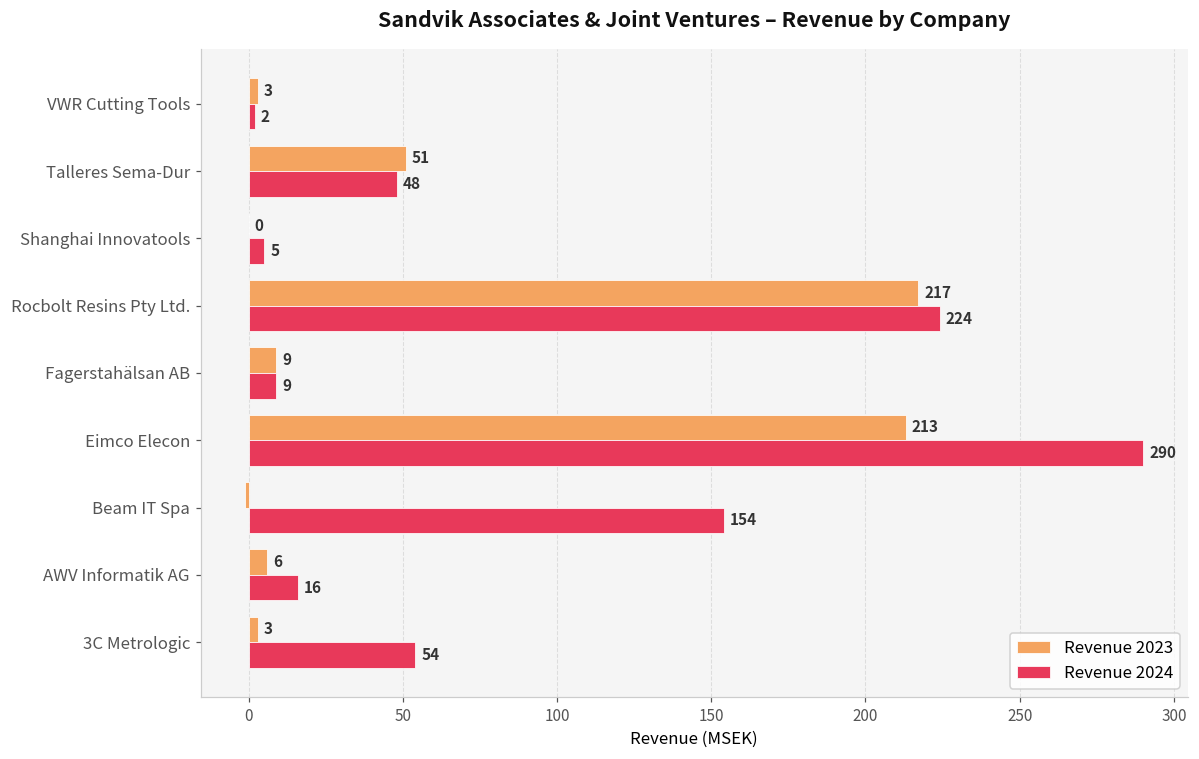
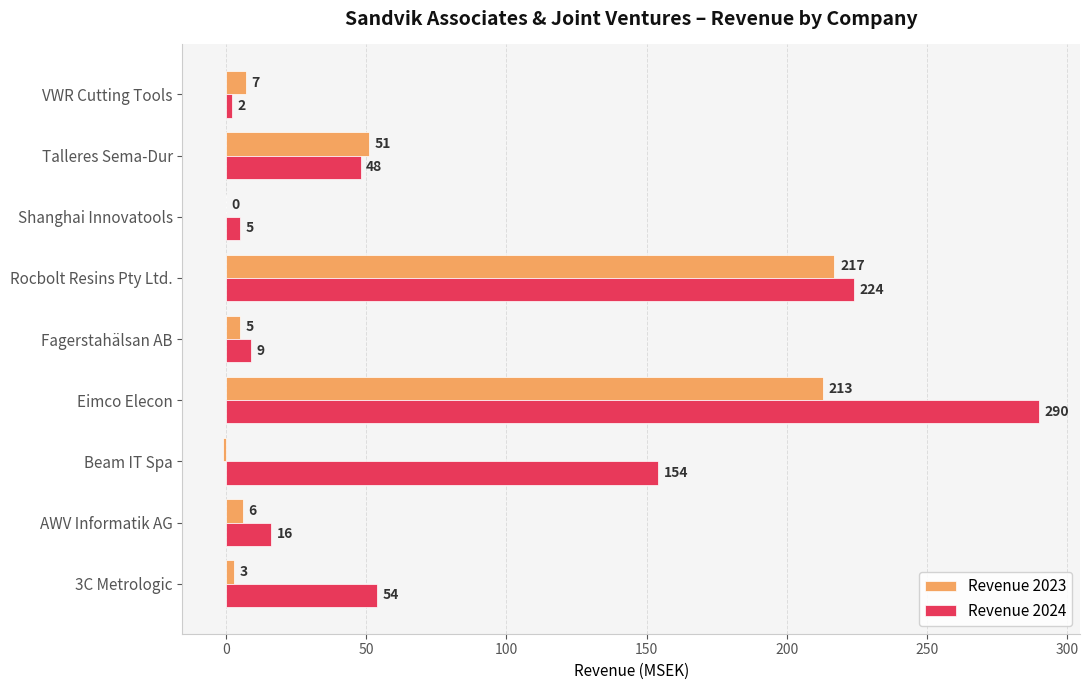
Revenue 2023, VWR Cutting Tools: 3 -> 7
Revenue 2023, Fagerstahälsan AB: 9 -> 5
